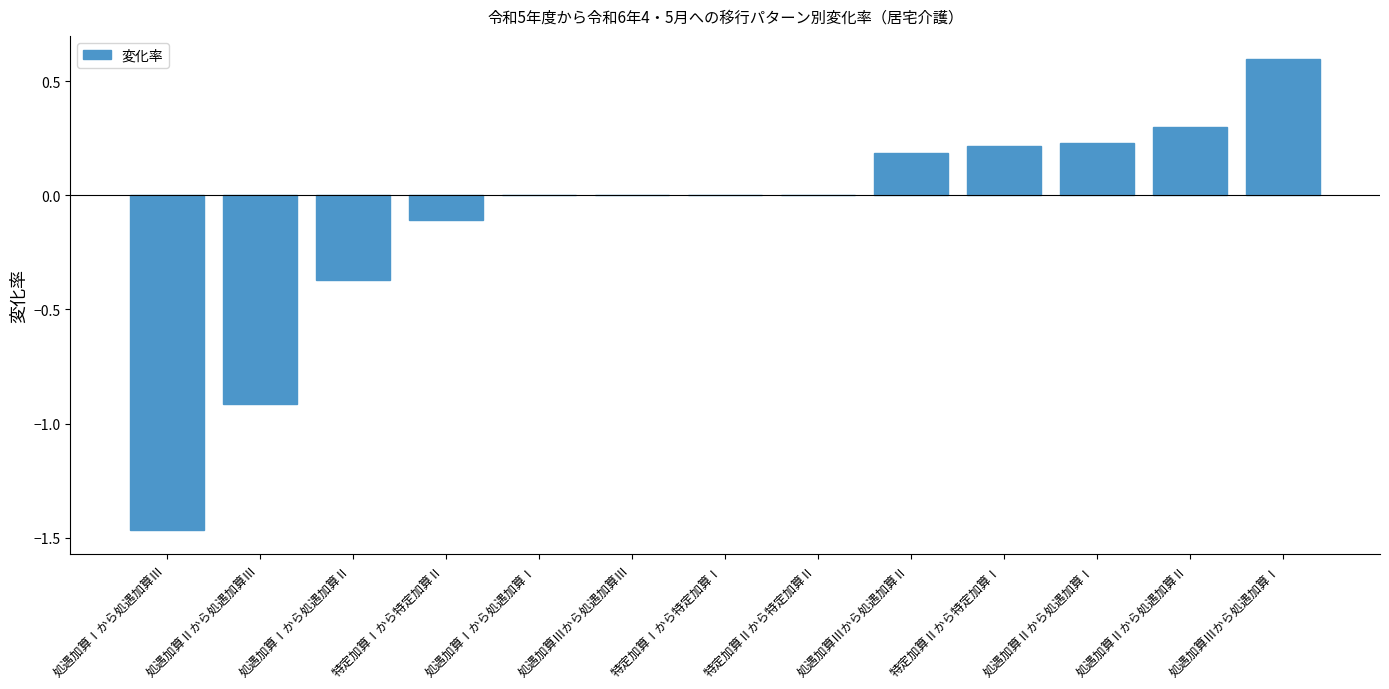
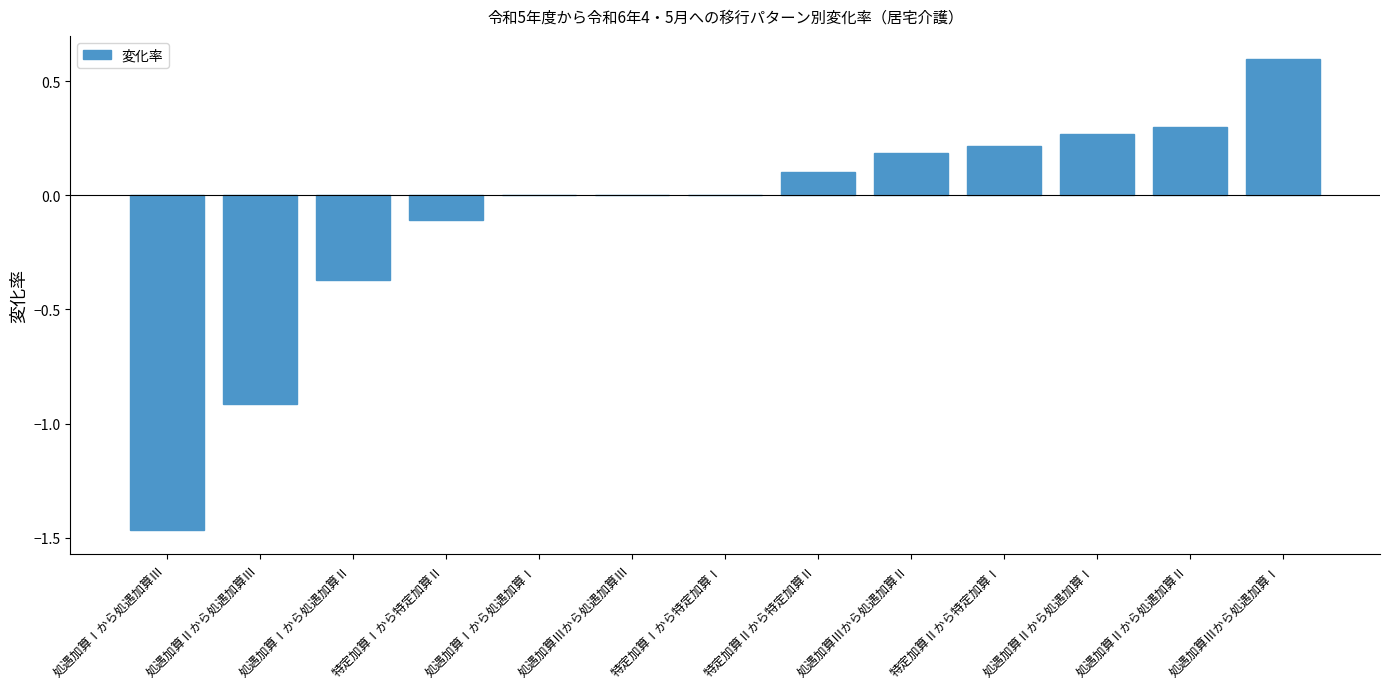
特定加算Ⅱから特定加算Ⅱ: 0.0 -> 0.1
処遇加算Ⅱから処遇加算Ⅰ: 0.23 -> 0.27
